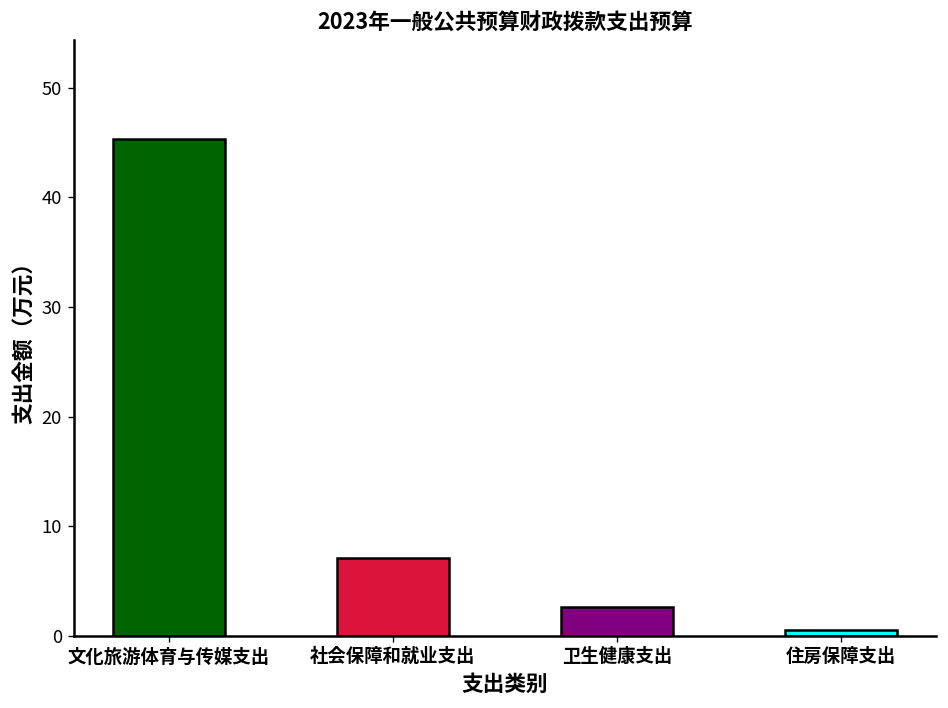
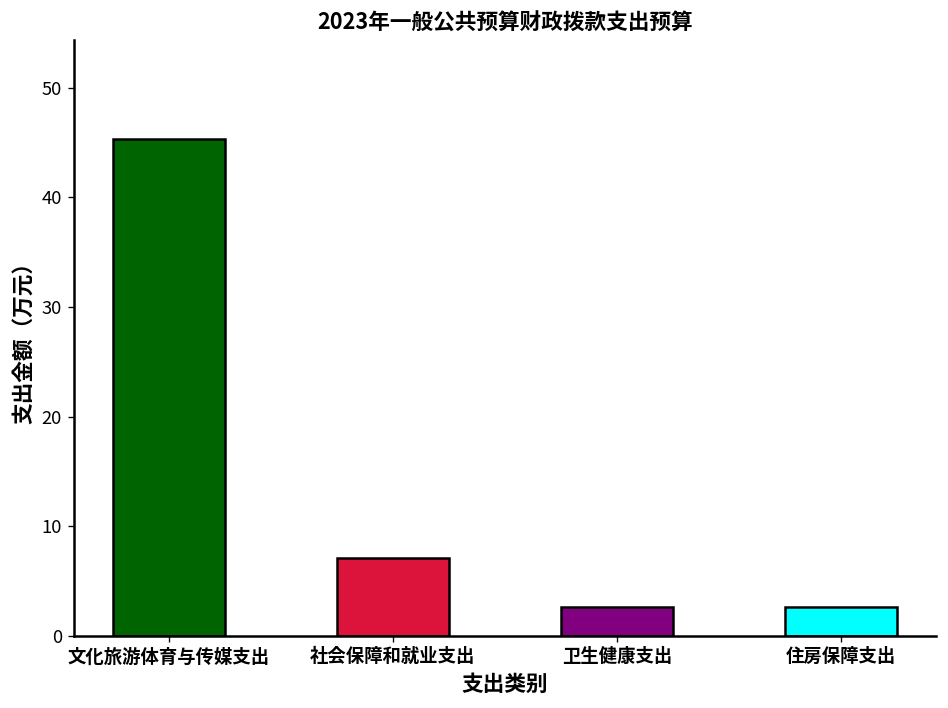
住房保障支出: 1 -> 3
